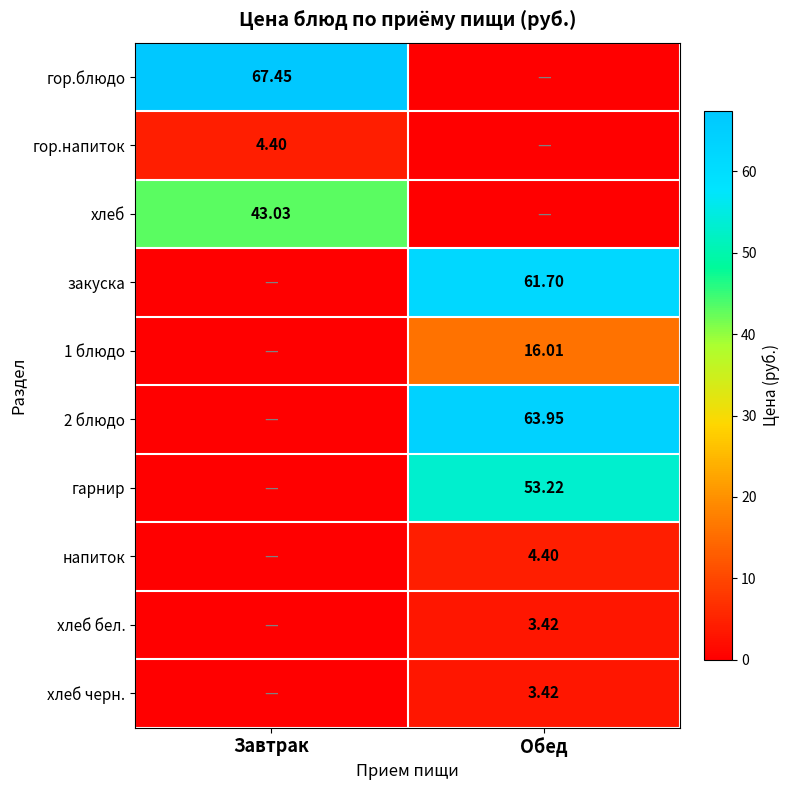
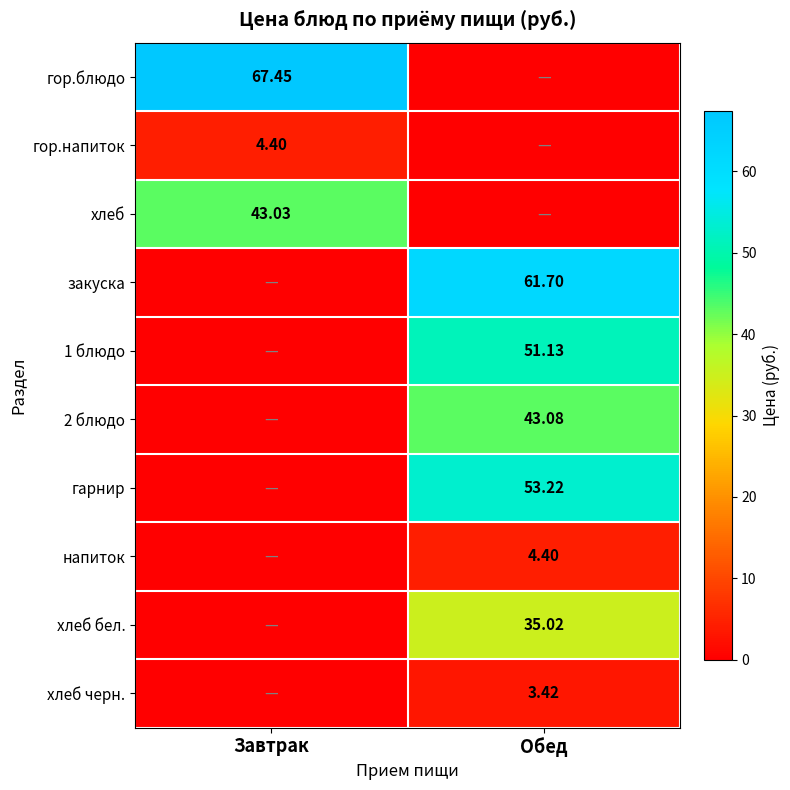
1 блюдо, Обед: 16.01 -> 51.13
2 блюдо, Обед: 63.95 -> 43.08
хлеб бел., Обед: 3.42 -> 35.02
